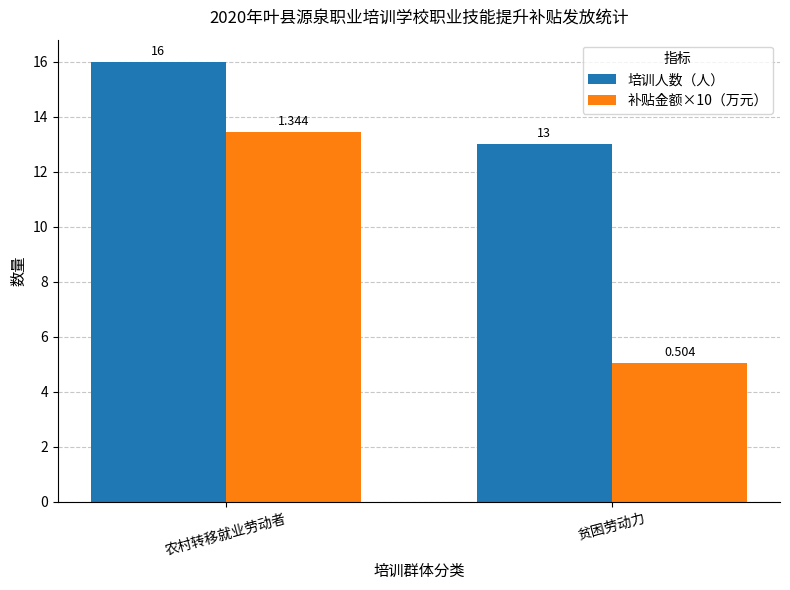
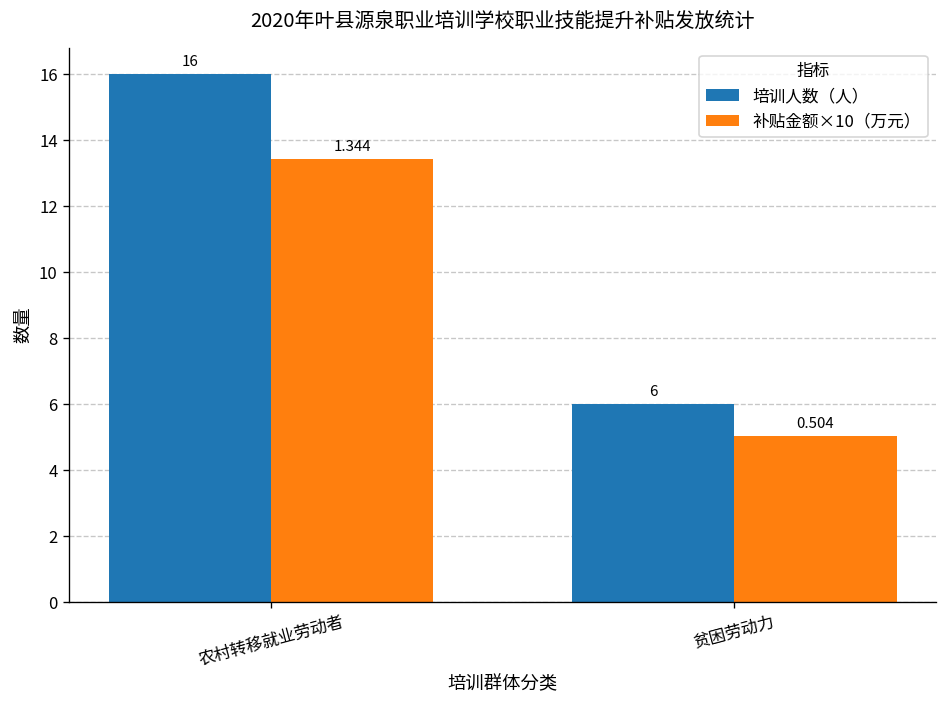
培训人数（人）, 贫困劳动力: 13 -> 6
